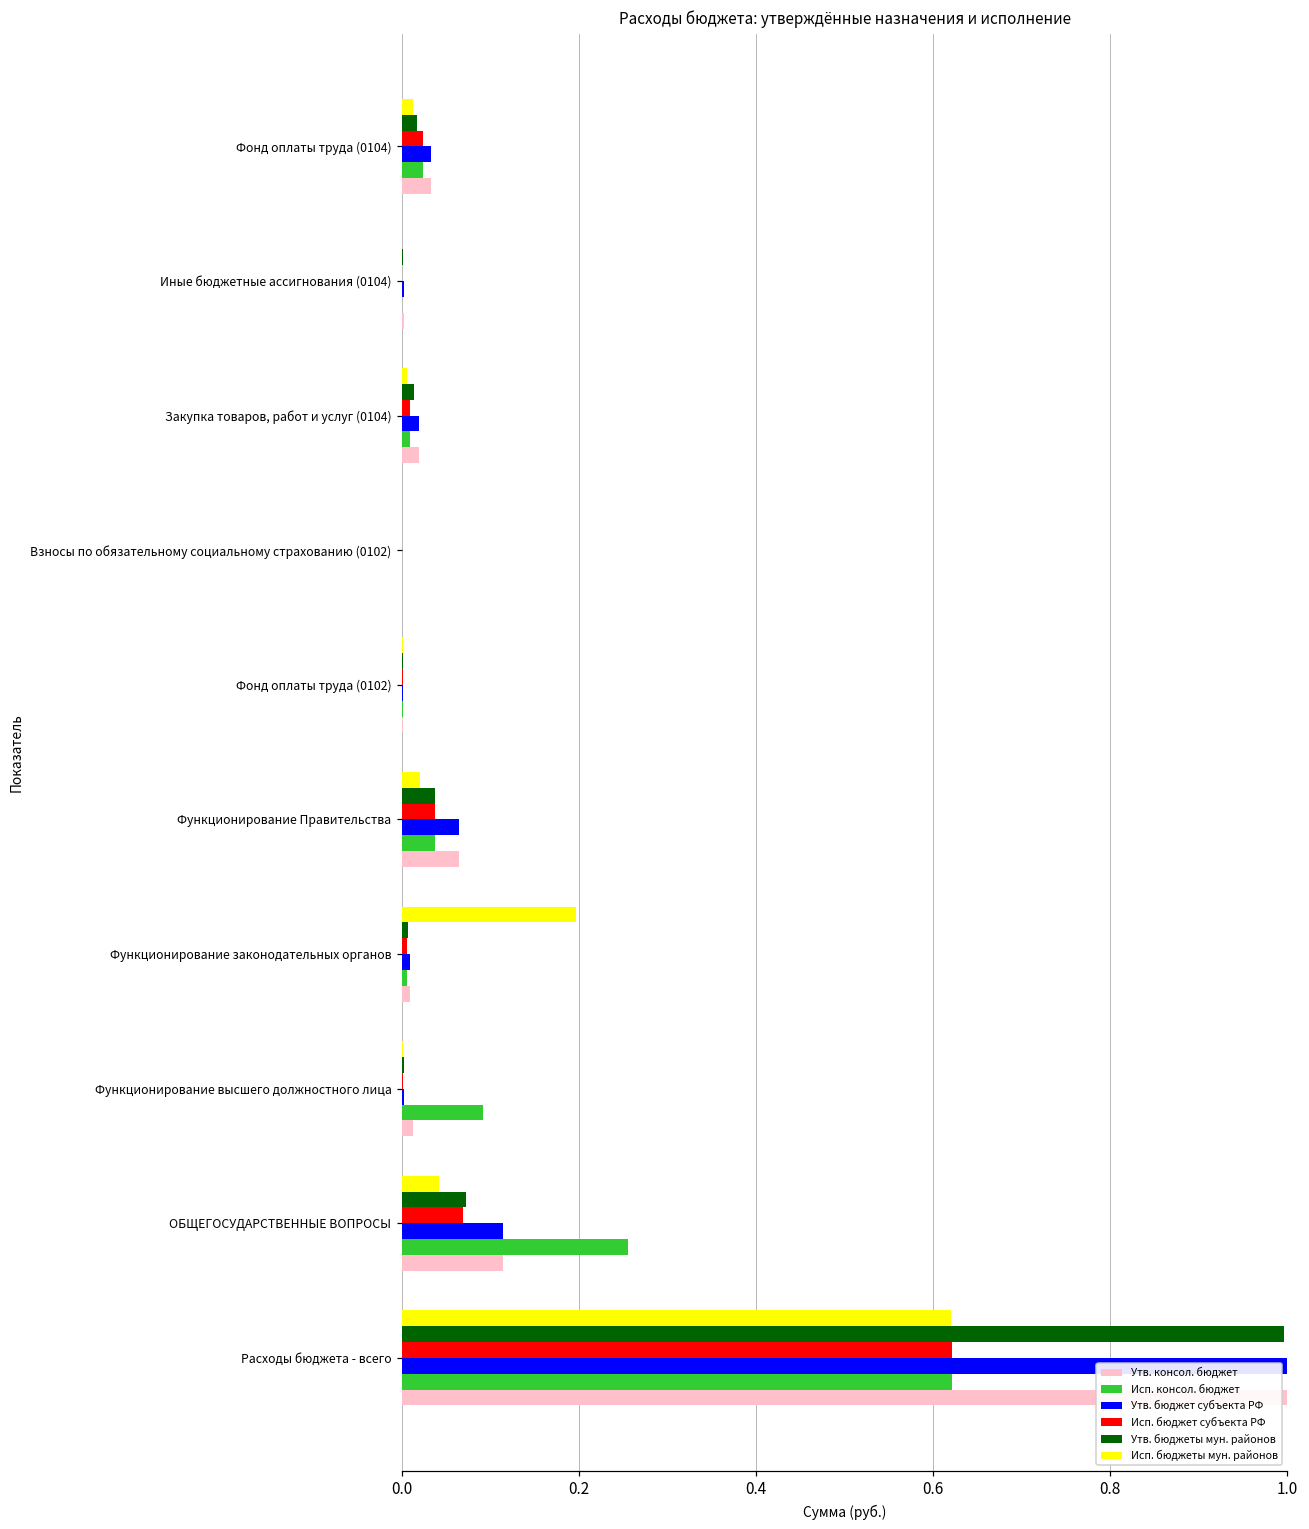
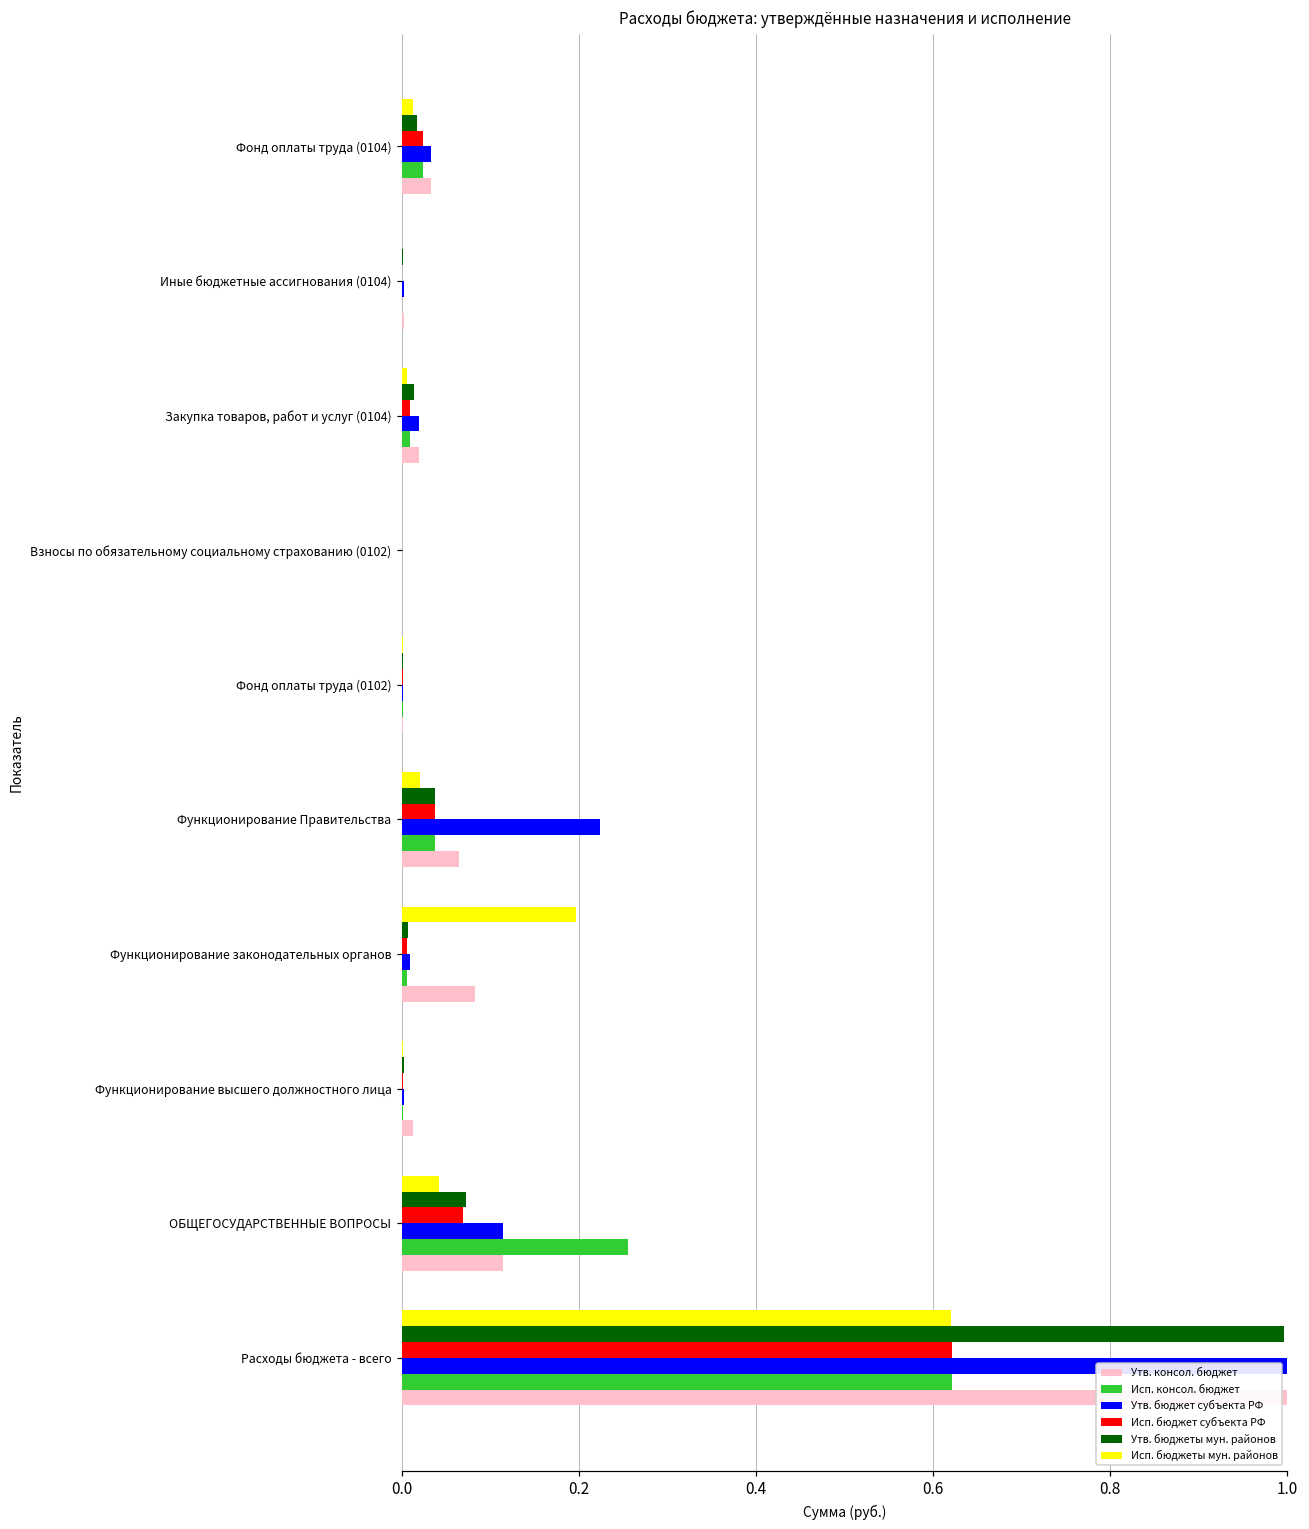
Утв. бюджет субъекта РФ, Функционирование Правительства: 0.06 -> 0.22
Утв. консол. бюджет, Функционирование законодательных органов: 0.01 -> 0.08
Исп. консол. бюджет, Функционирование высшего должностного лица: 0.09 -> 0.00
